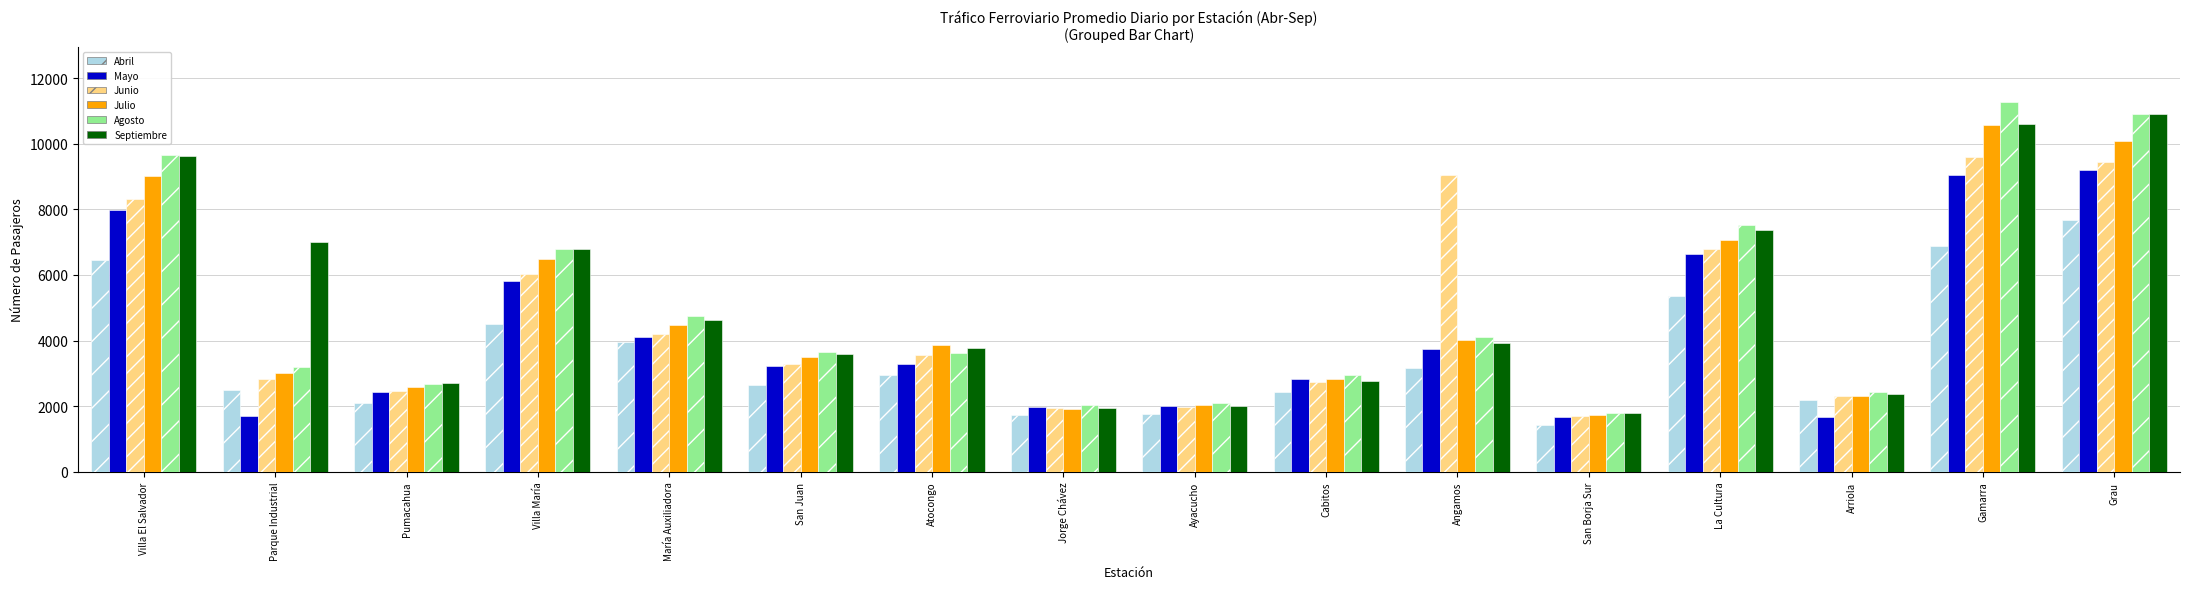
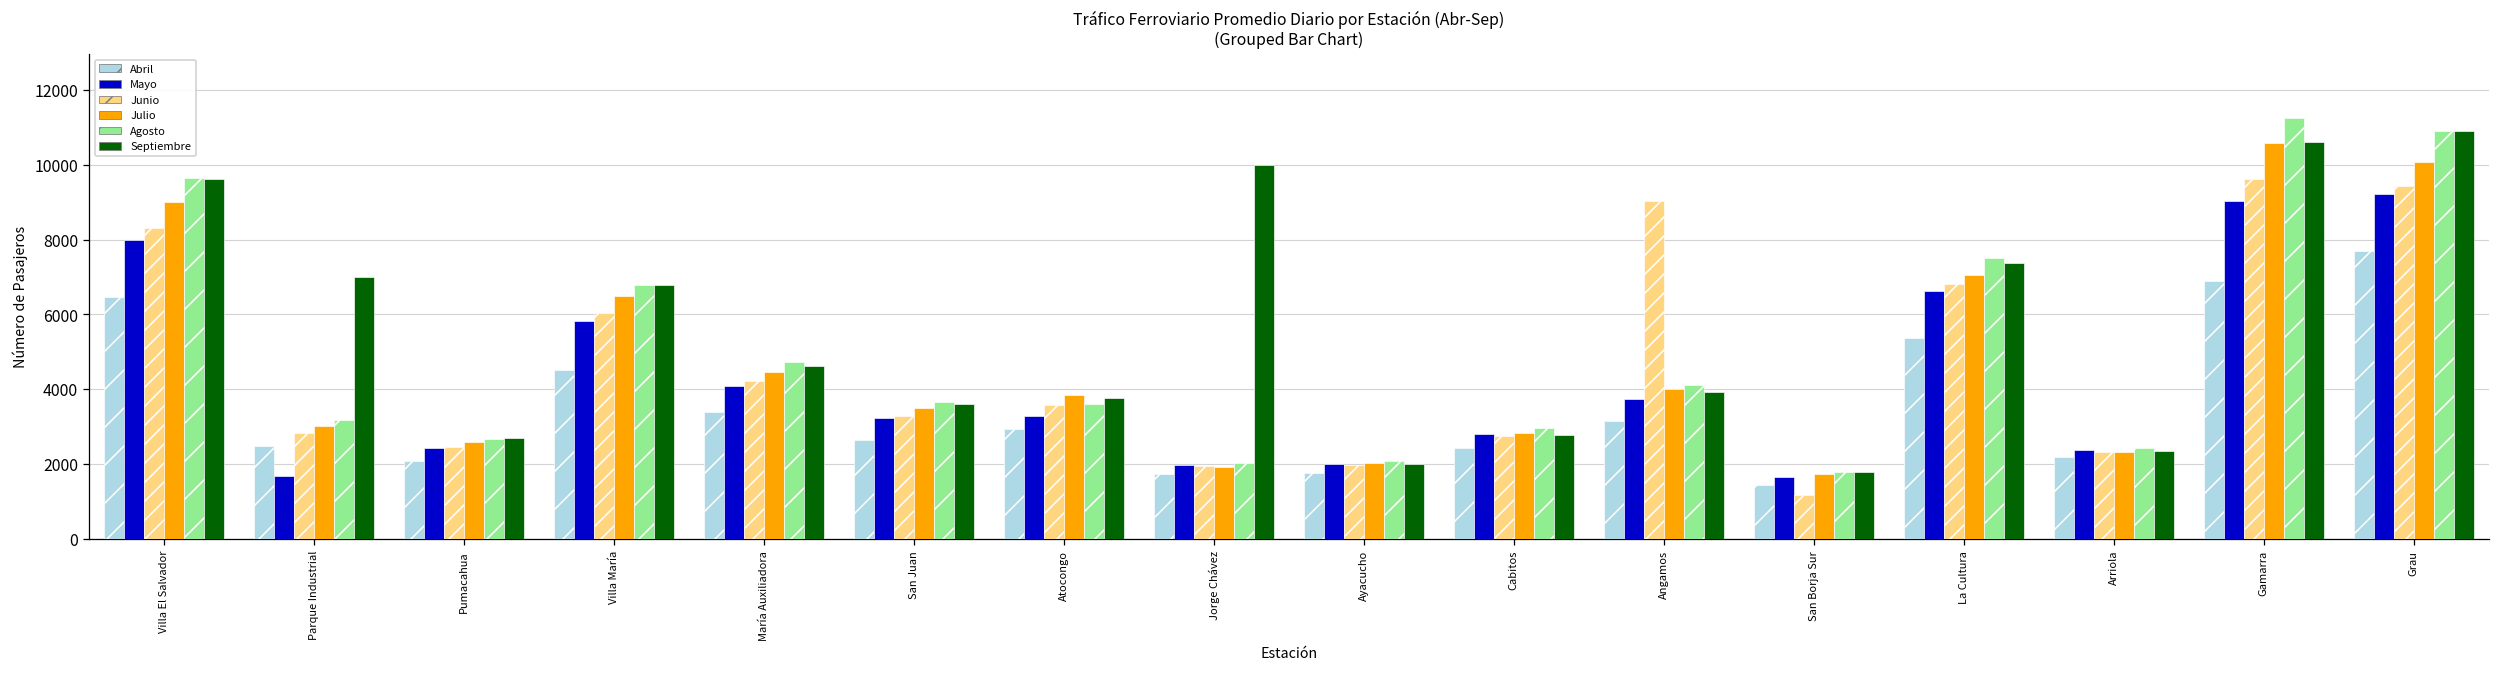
Abril, María Auxiliadora: 4000 -> 3400
Septiembre, Jorge Chávez: 2000 -> 10000
Junio, San Borja Sur: 1700 -> 1200
Mayo, Arriola: 1700 -> 2400
